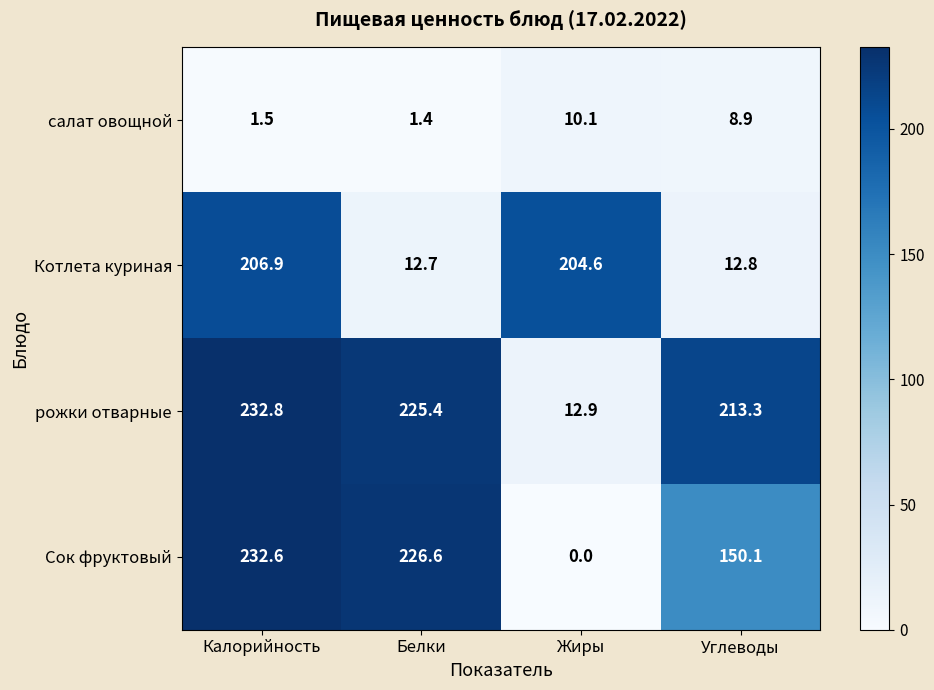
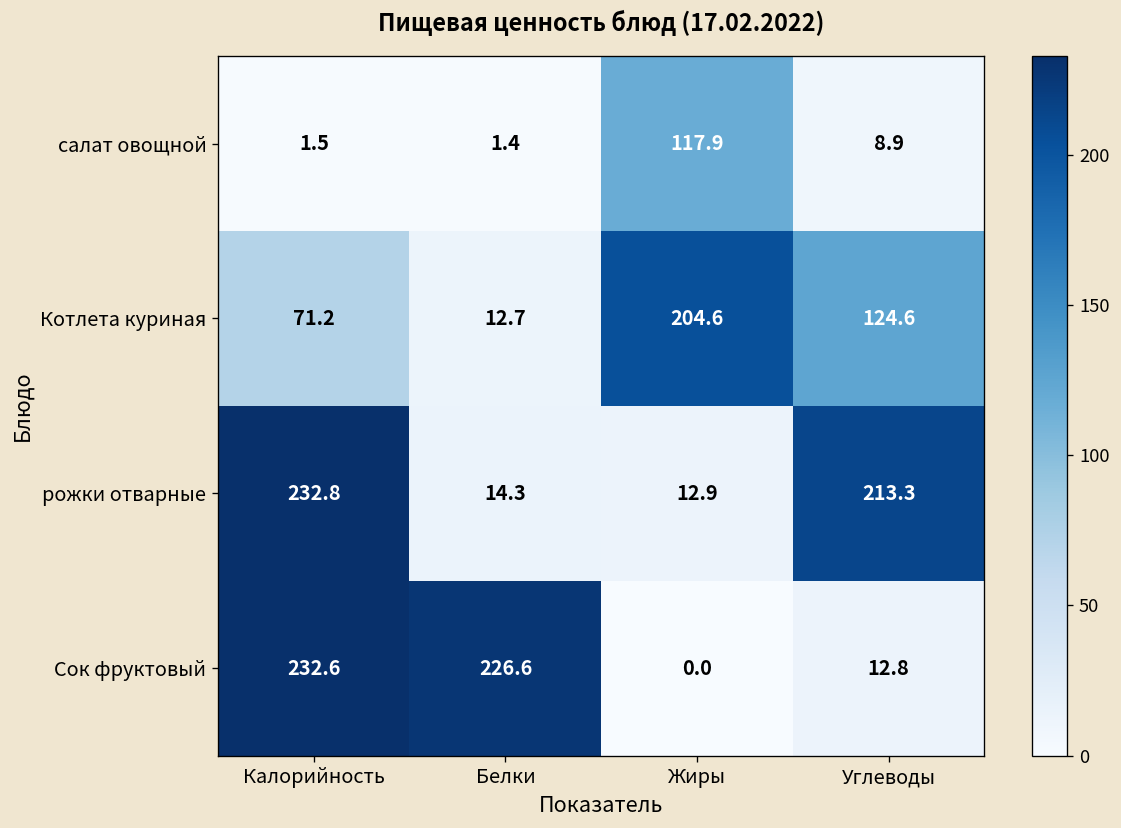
салат овощной, Жиры: 10.1 -> 117.9
Котлета куриная, Калорийность: 206.9 -> 71.2
Котлета куриная, Углеводы: 12.8 -> 124.6
рожки отварные, Белки: 225.4 -> 14.3
Сок фруктовый, Углеводы: 150.1 -> 12.8
